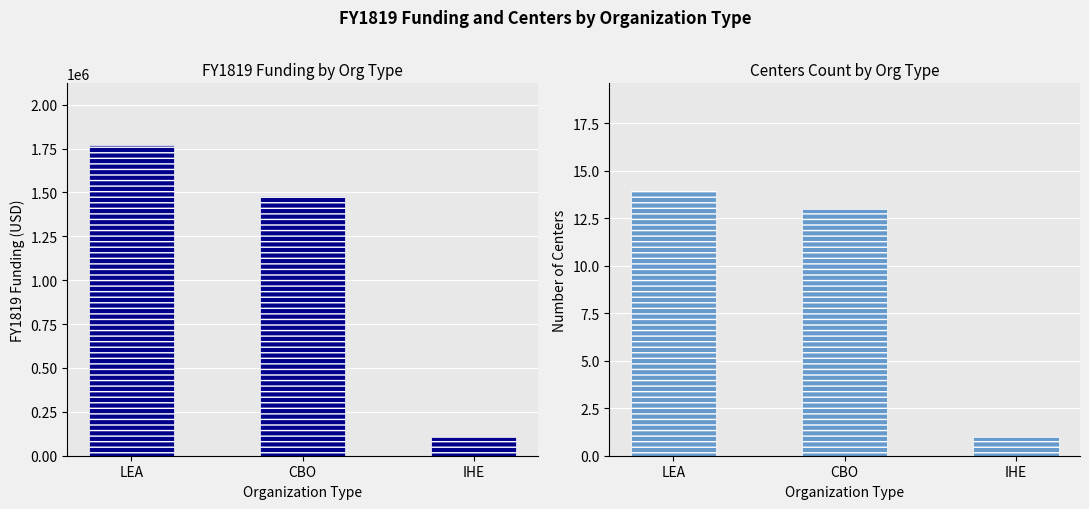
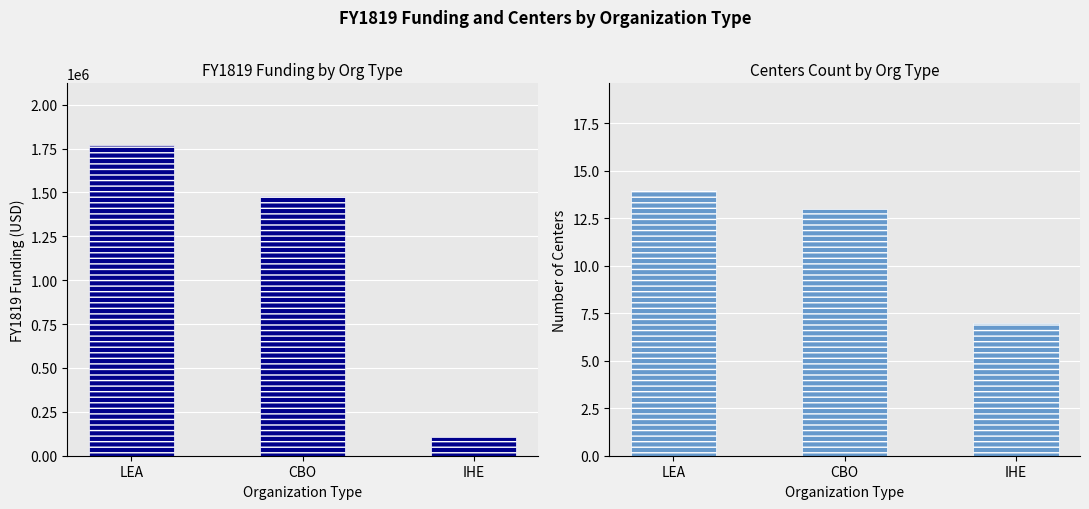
Centers Count by Org Type, IHE: 1 -> 7
